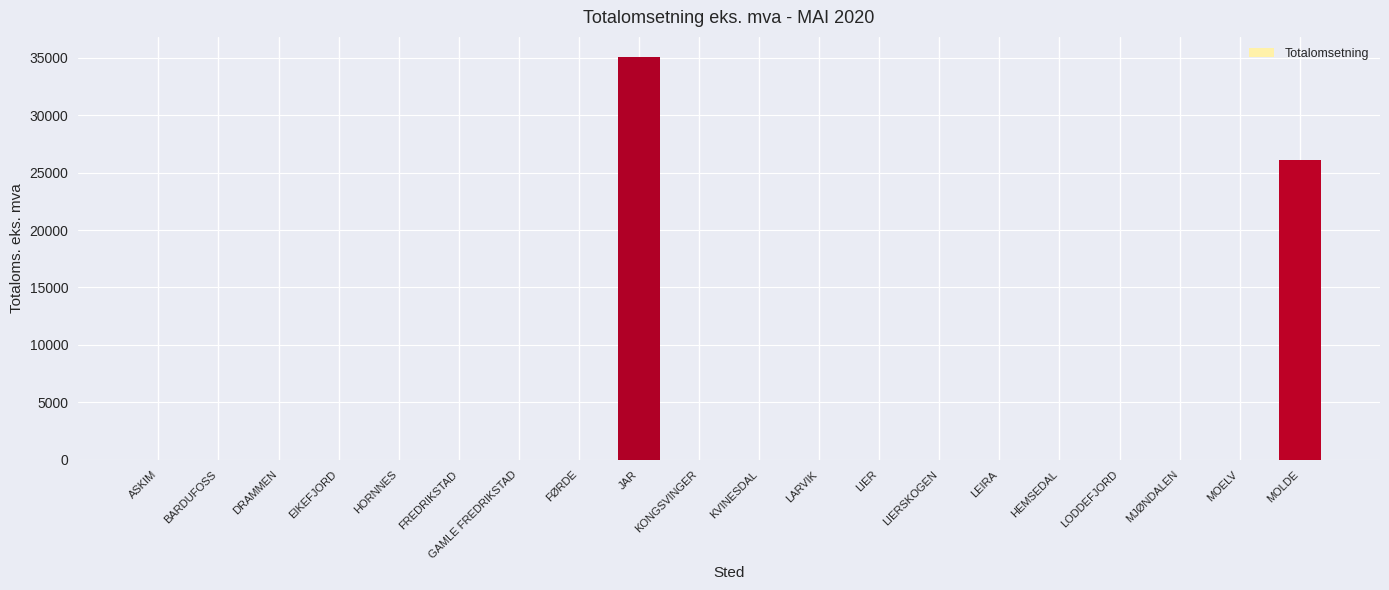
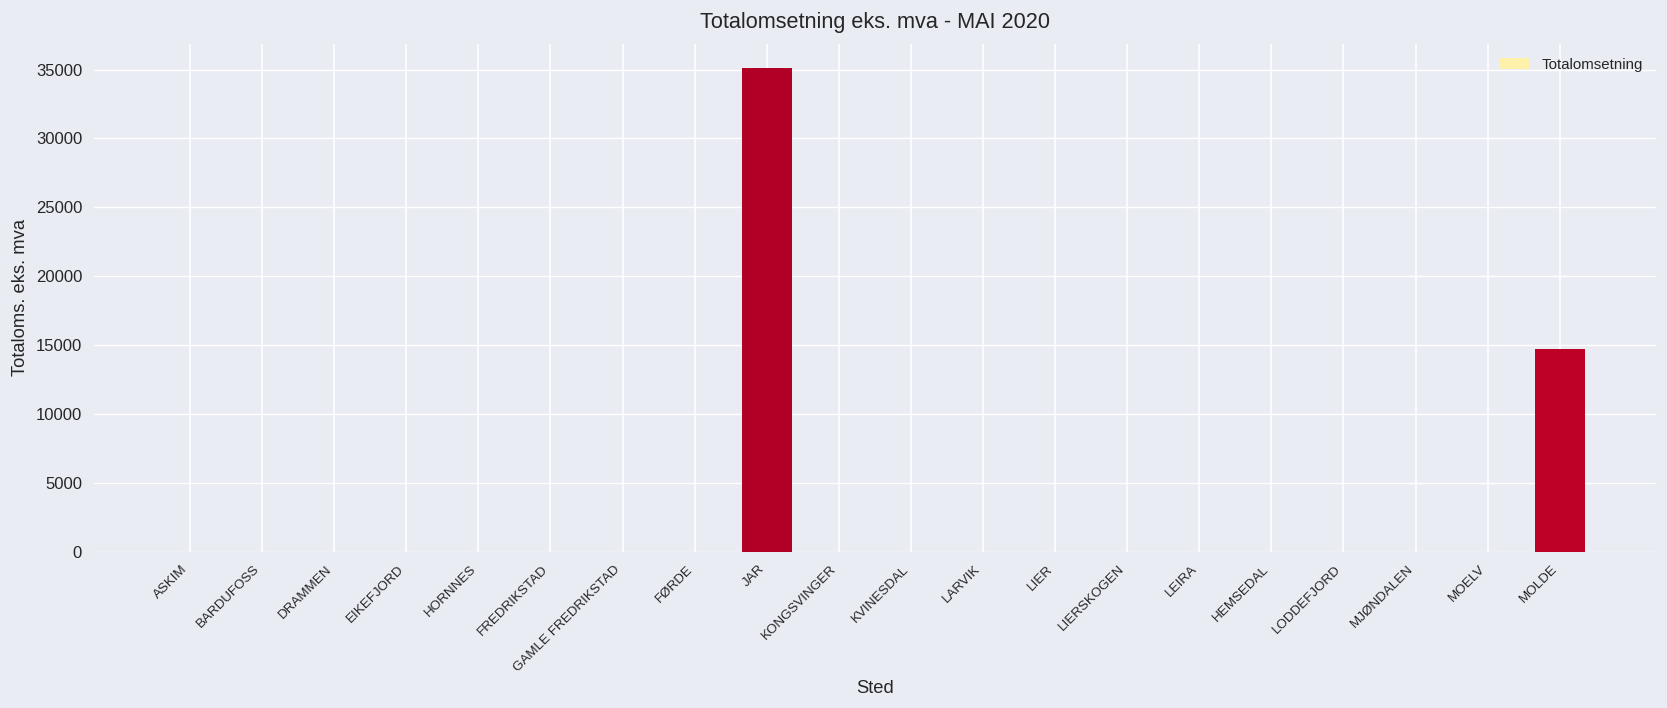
MOLDE: 26200 -> 14700
